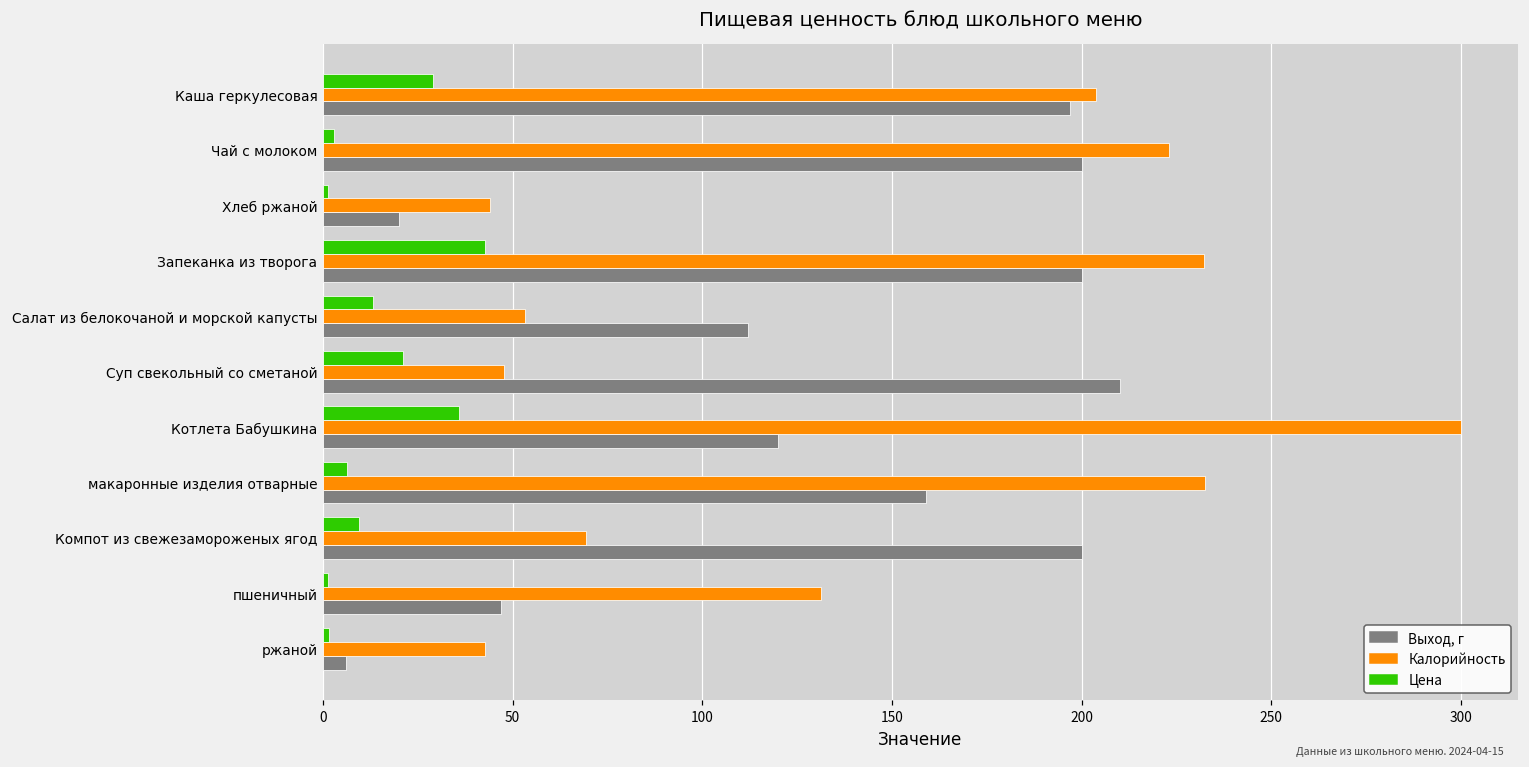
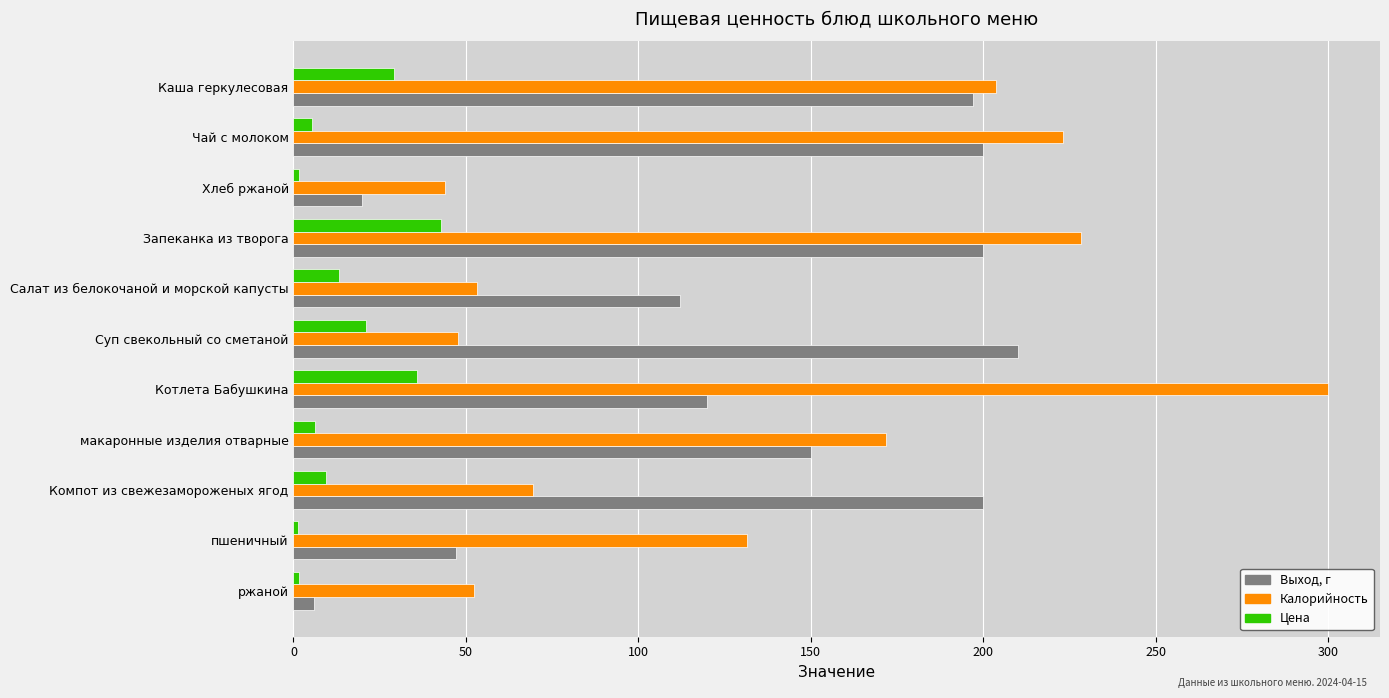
Цена, Чай с молоком: 3 -> 6
Калорийность, Запеканка из творога: 232 -> 228
Калорийность, макаронные изделия отварные: 233 -> 172
Выход, г, макаронные изделия отварные: 159 -> 150
Калорийность, ржаной: 43 -> 52
